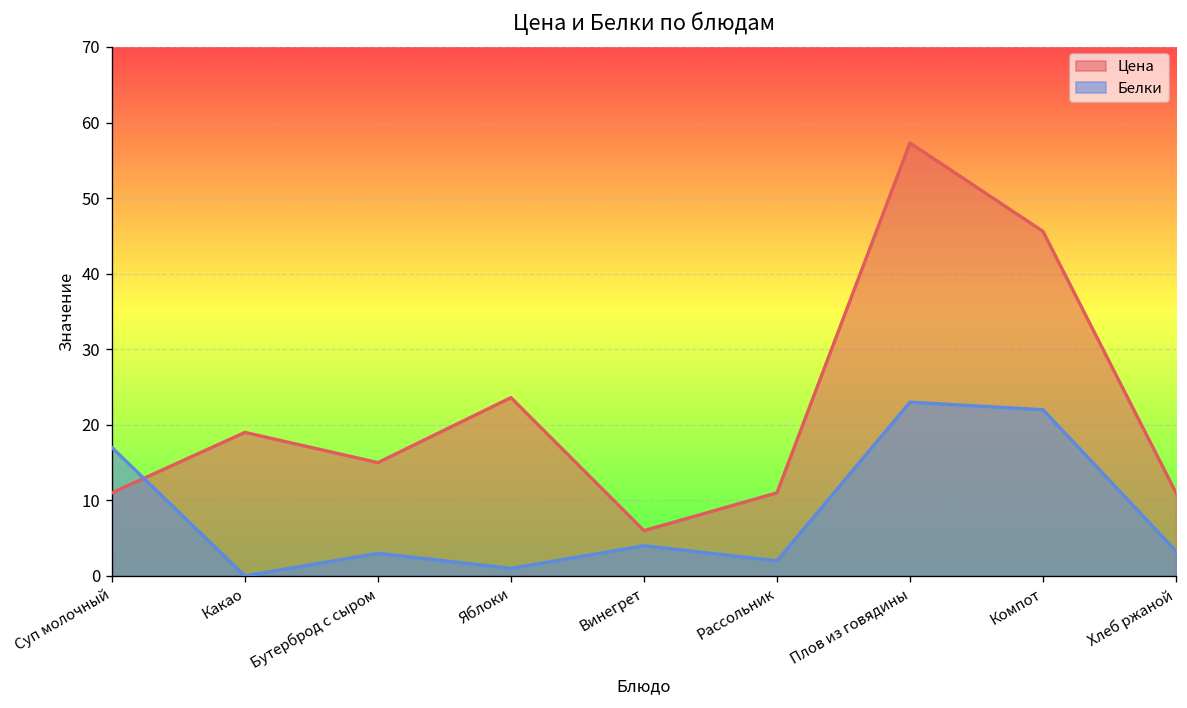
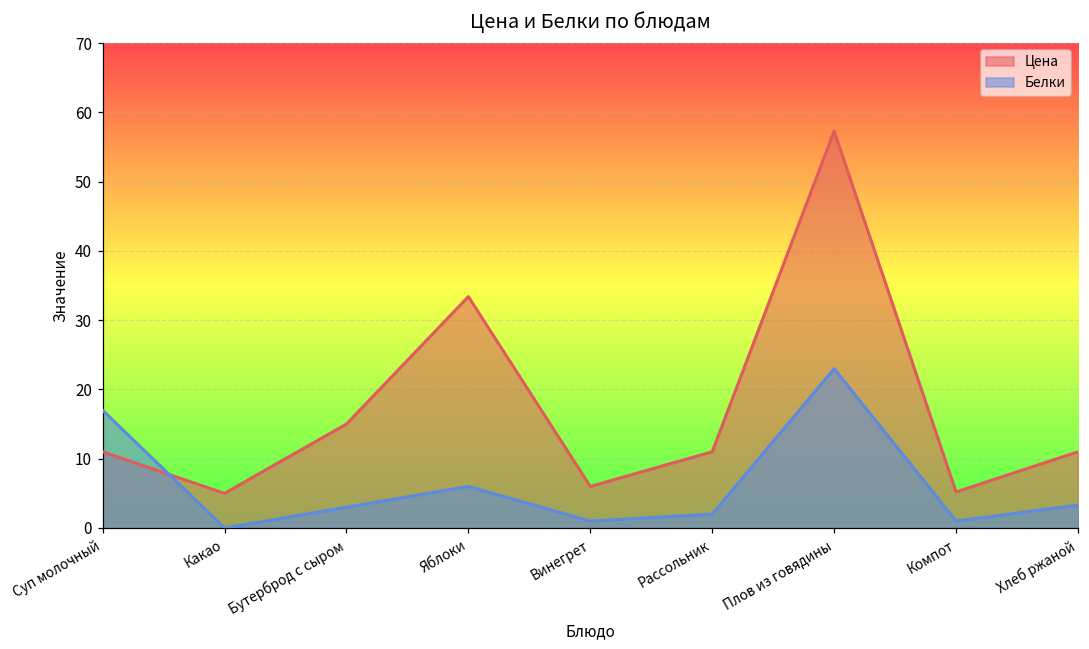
Цена, Какао: 19 -> 5
Цена, Яблоки: 24 -> 33
Белки, Яблоки: 1 -> 6
Белки, Винегрет: 4 -> 1
Цена, Компот: 46 -> 5
Белки, Компот: 22 -> 1
